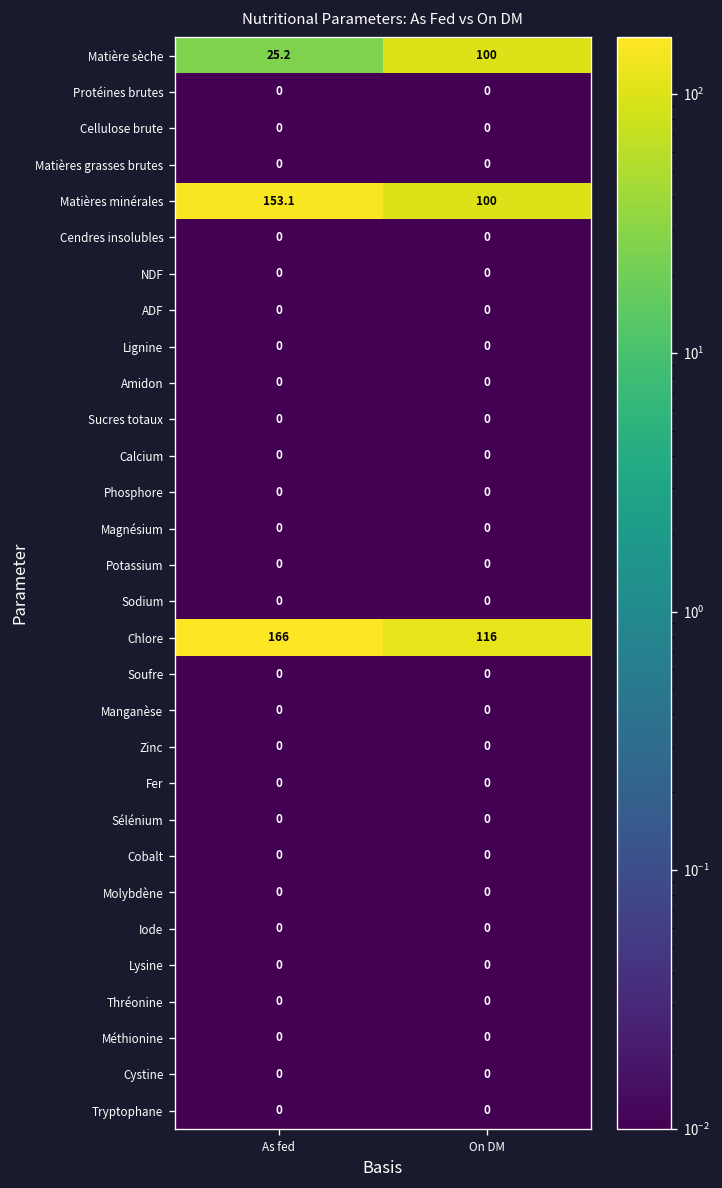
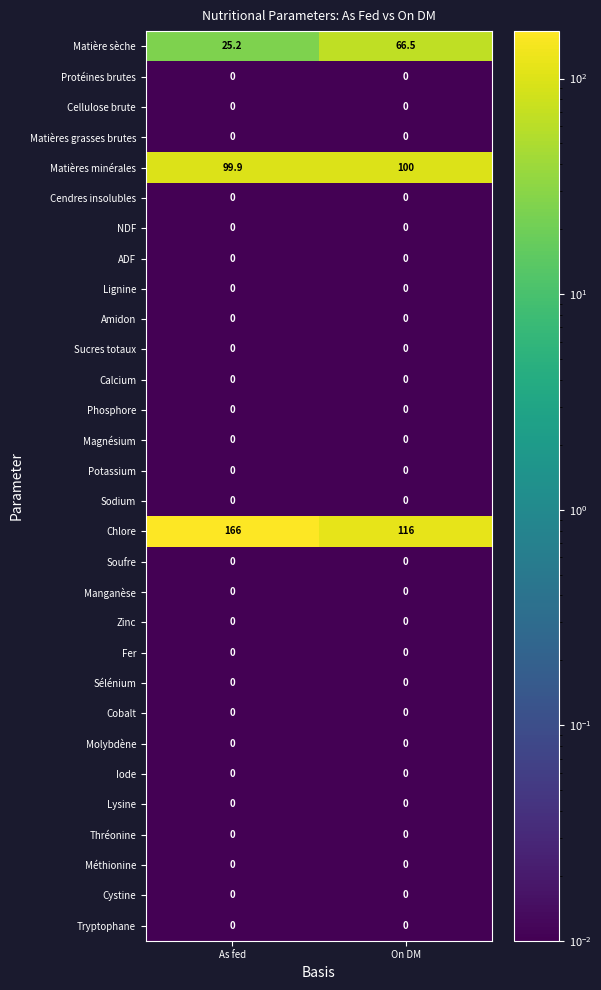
Matière sèche, On DM: 100 -> 66.5
Matières minérales, As fed: 153.1 -> 99.9
